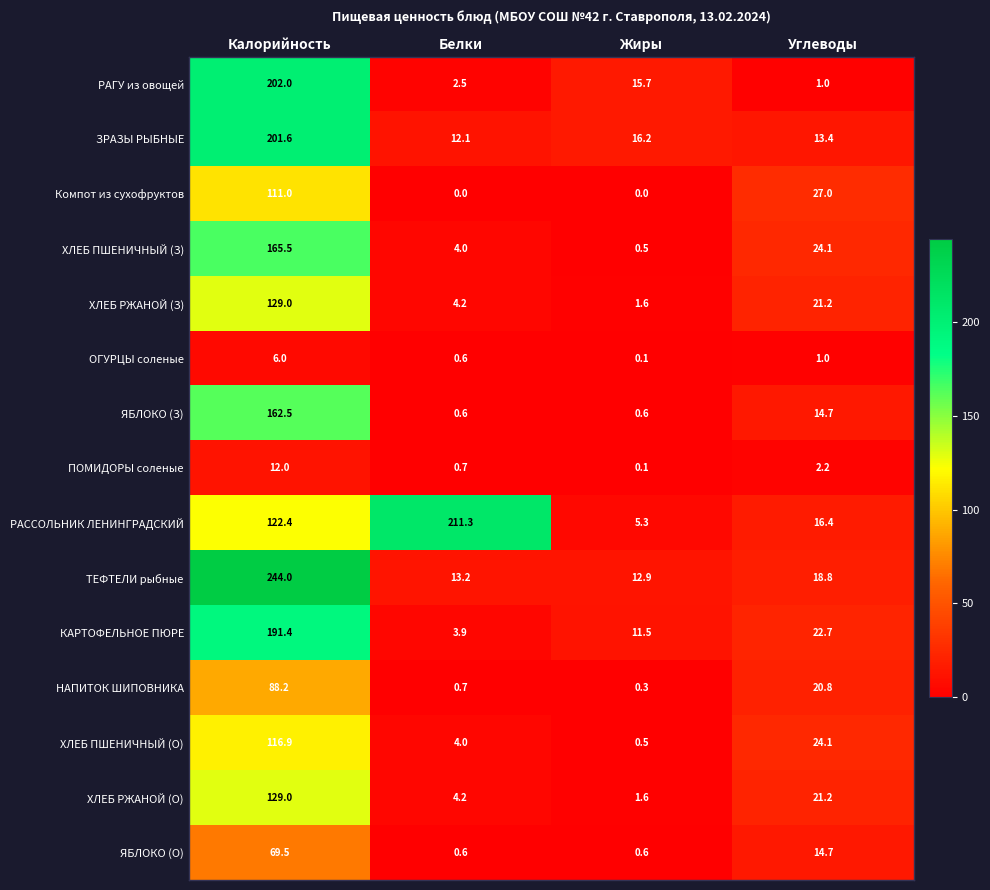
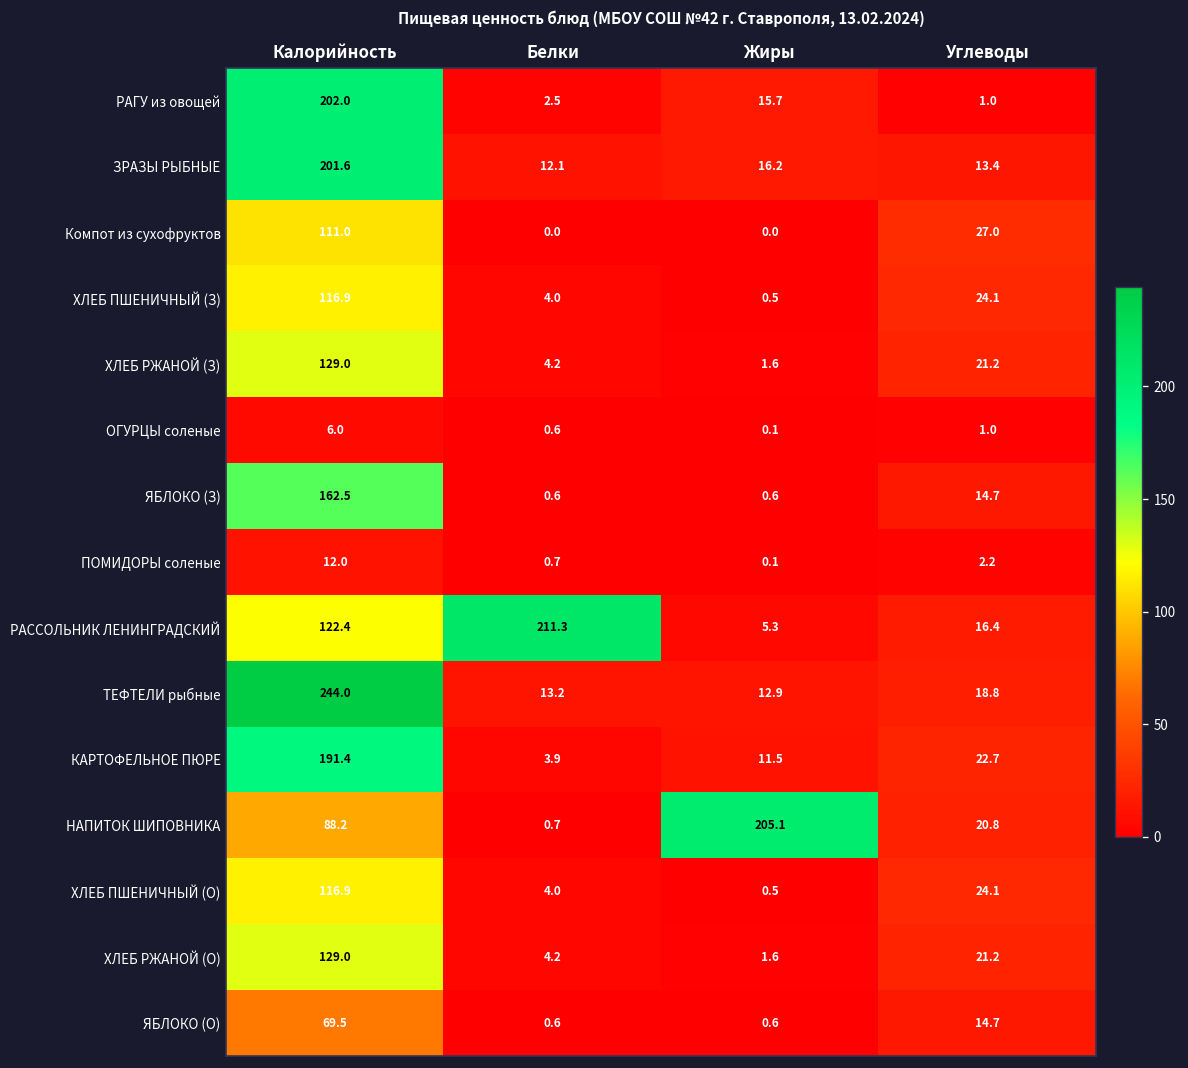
ХЛЕБ ПШЕНИЧНЫЙ (З), Калорийность: 165.5 -> 116.9
НАПИТОК ШИПОВНИКА, Жиры: 0.3 -> 205.1
